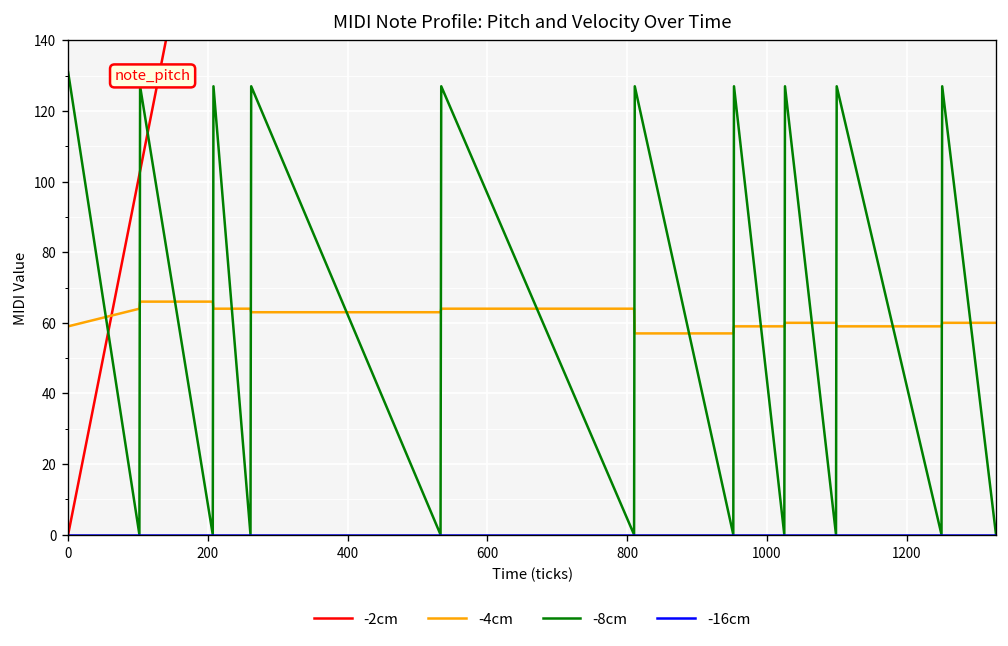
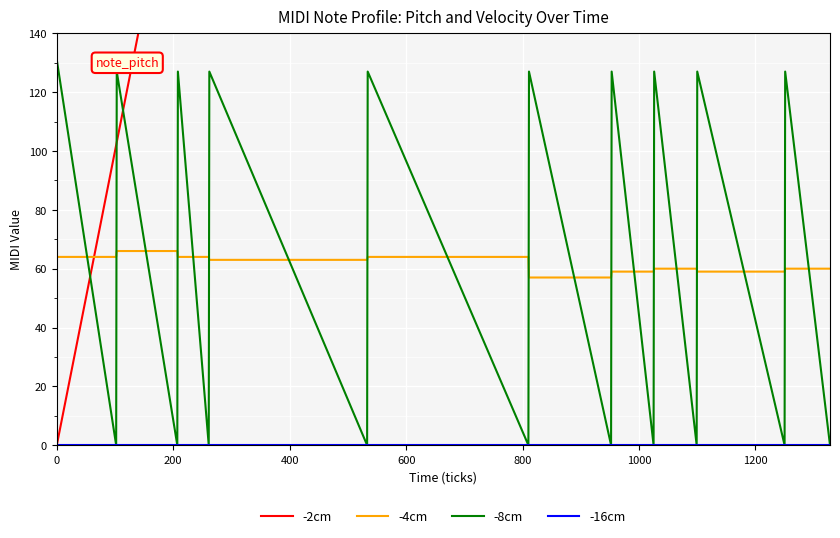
-4cm, 0: 59 -> 64
